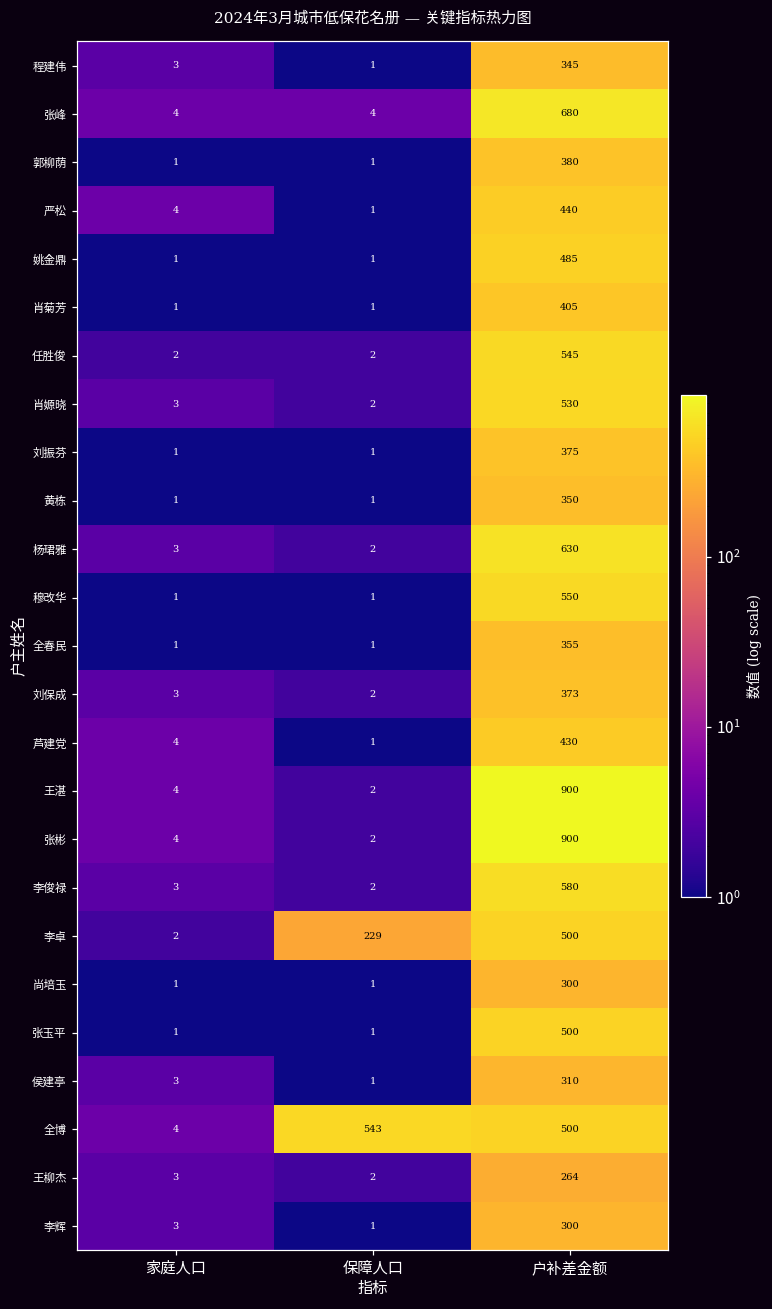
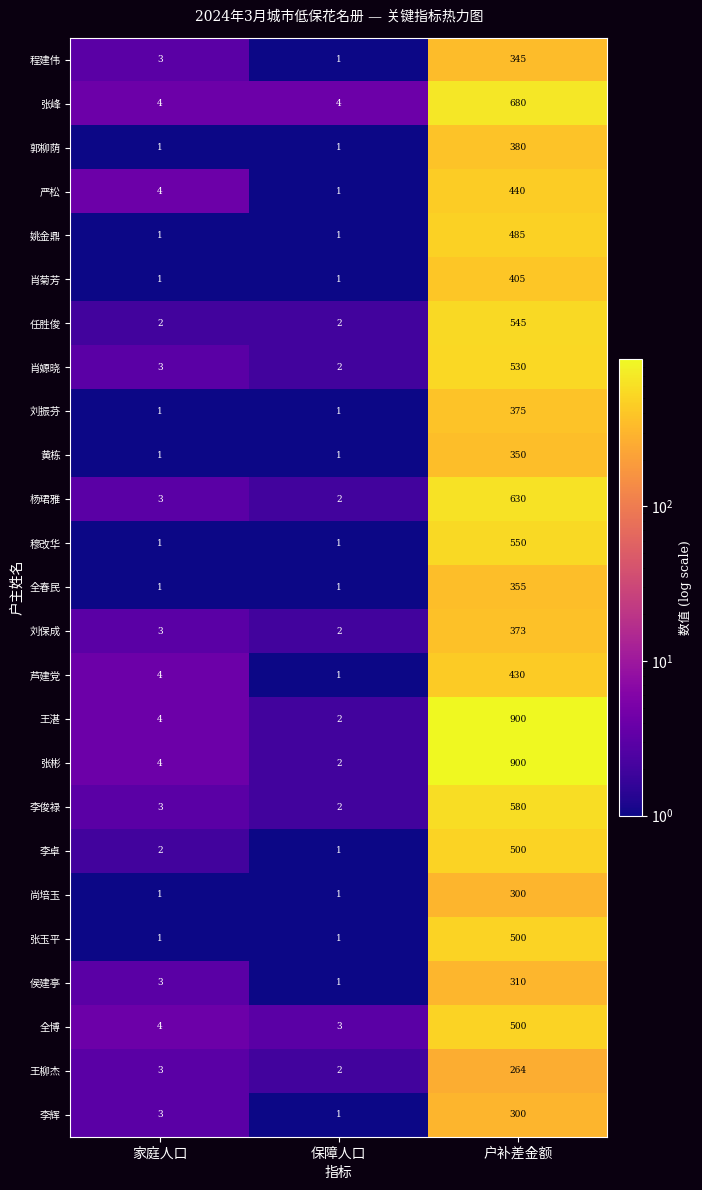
李卓, 保障人口: 229 -> 1
全博, 保障人口: 543 -> 3
